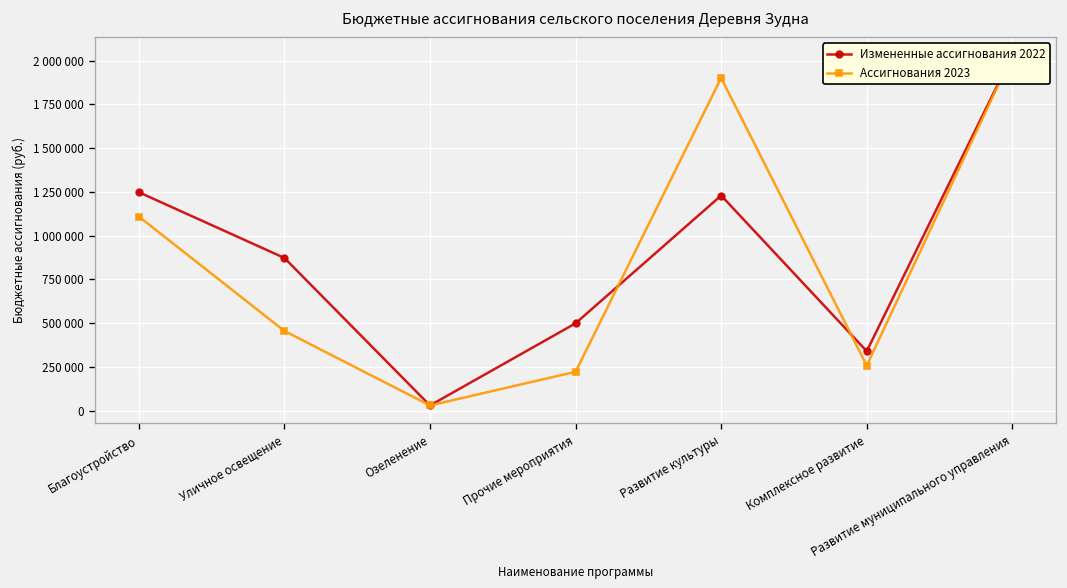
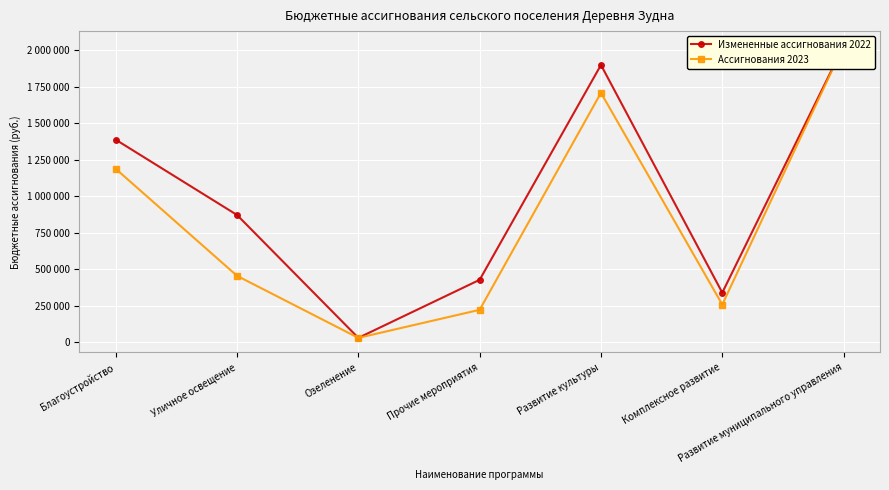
Измененные ассигнования 2022, Благоустройство: 1250000 -> 1390000
Ассигнования 2023, Благоустройство: 1110000 -> 1190000
Измененные ассигнования 2022, Прочие мероприятия: 500000 -> 430000
Измененные ассигнования 2022, Развитие культуры: 1230000 -> 1900000
Ассигнования 2023, Развитие культуры: 1900000 -> 1710000
